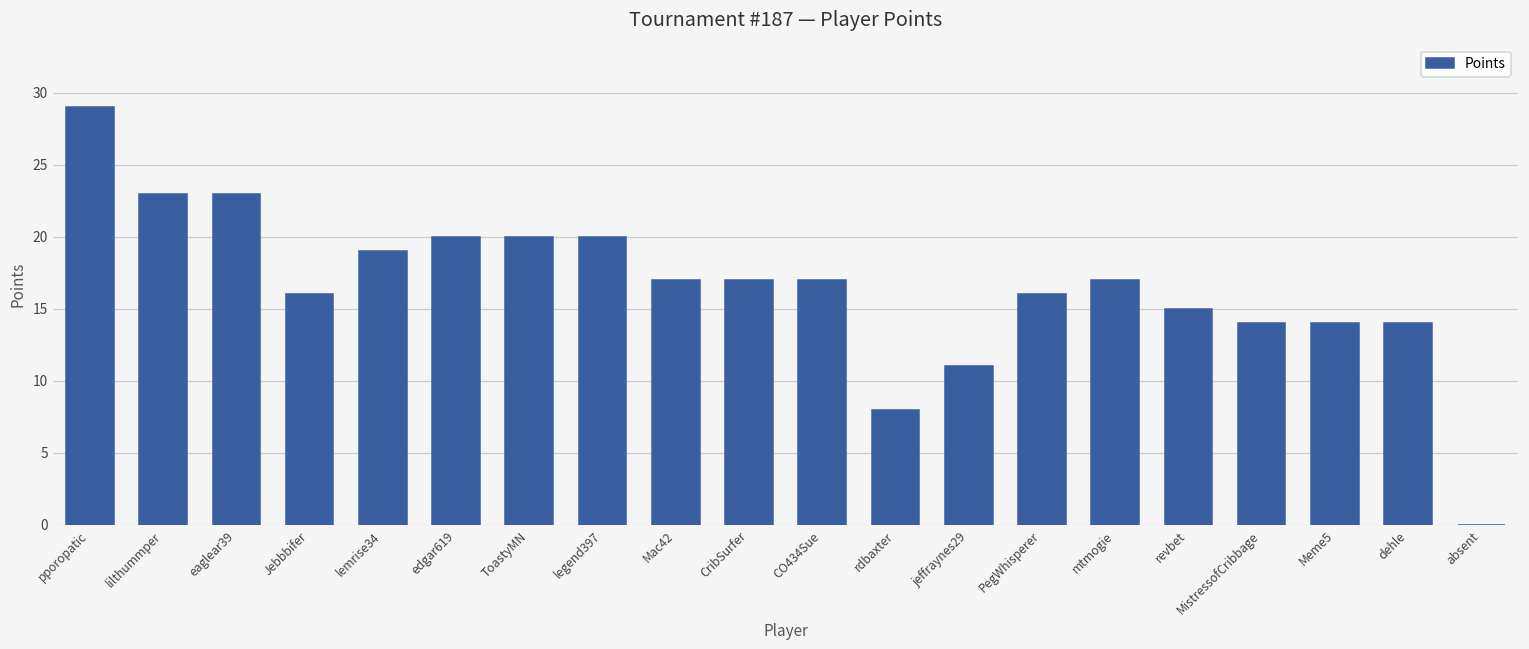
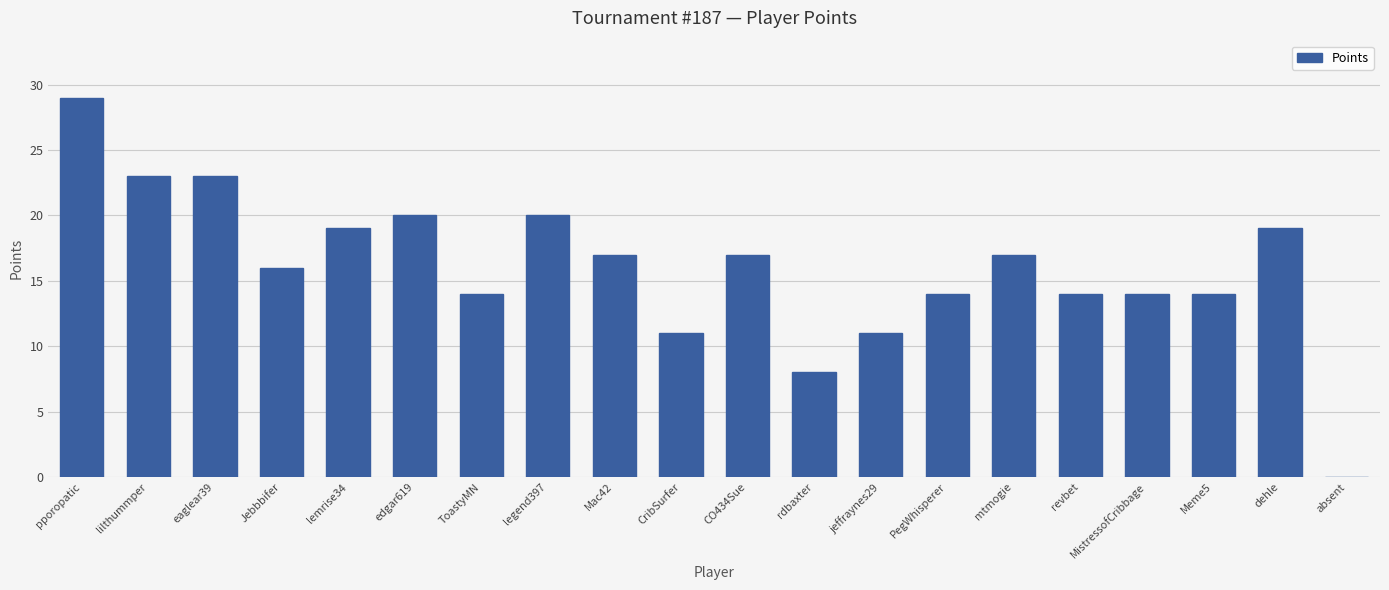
ToastyMN: 20 -> 14
CribSurfer: 17 -> 11
PegWhisperer: 16 -> 14
revbet: 15 -> 14
dehle: 14 -> 19
